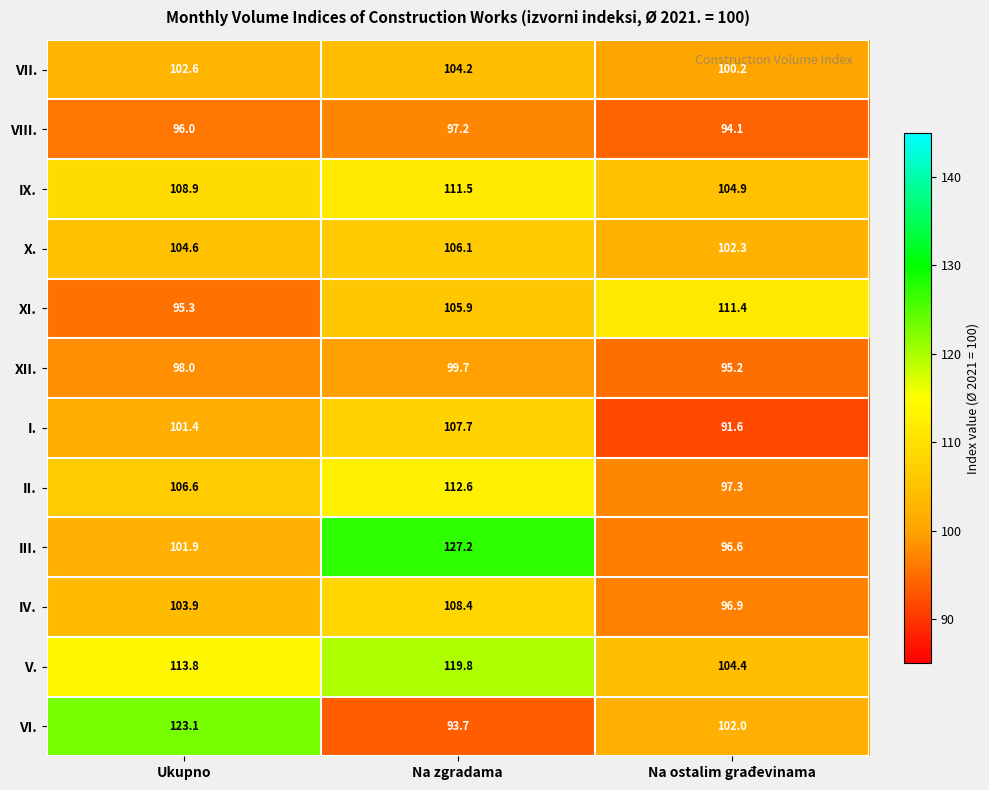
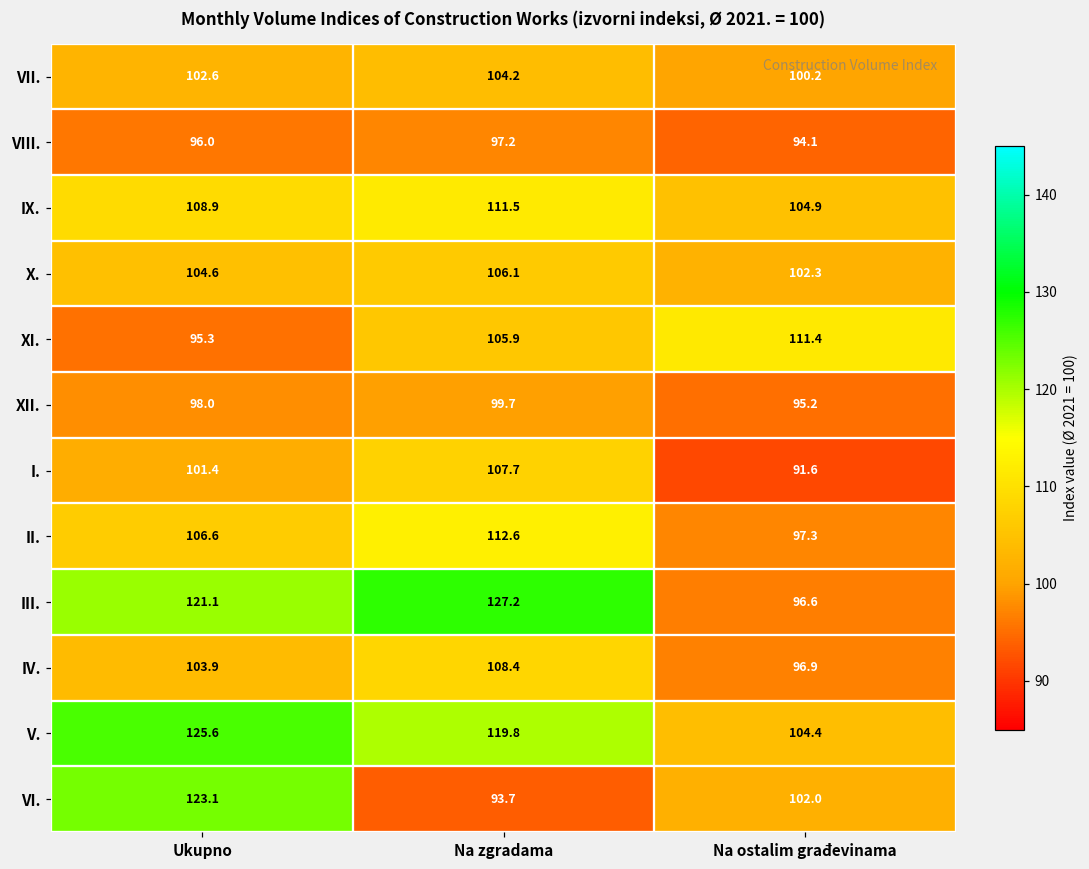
III., Ukupno: 101.9 -> 121.1
V., Ukupno: 113.8 -> 125.6
